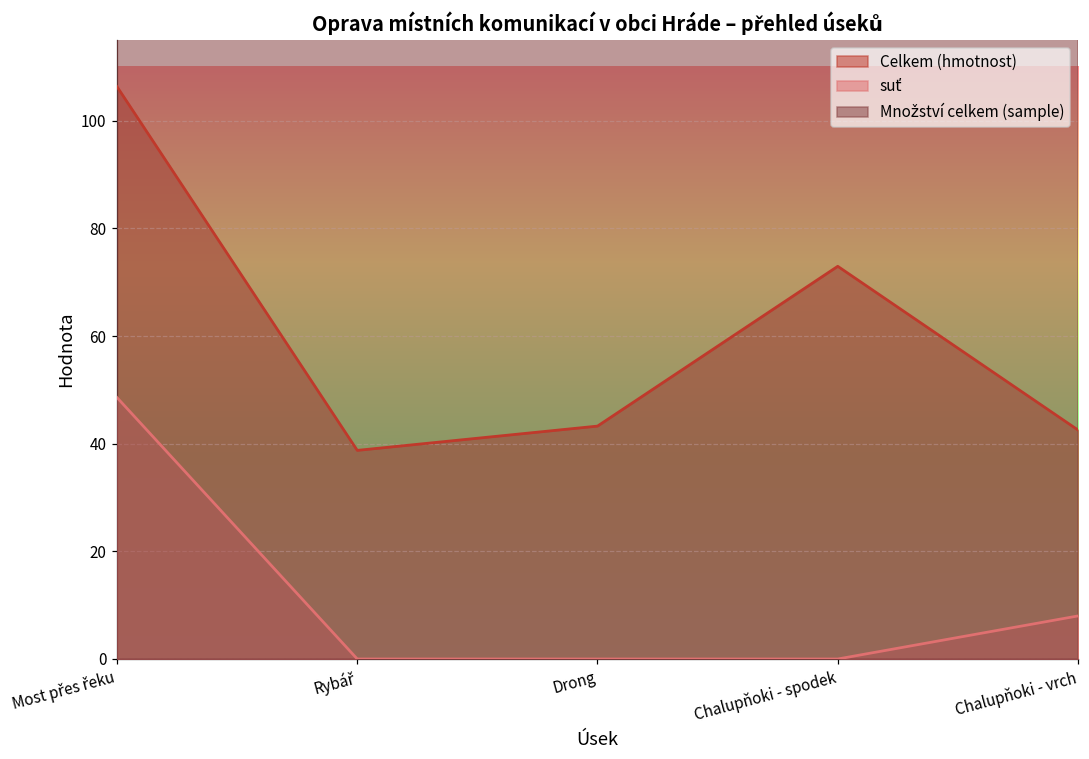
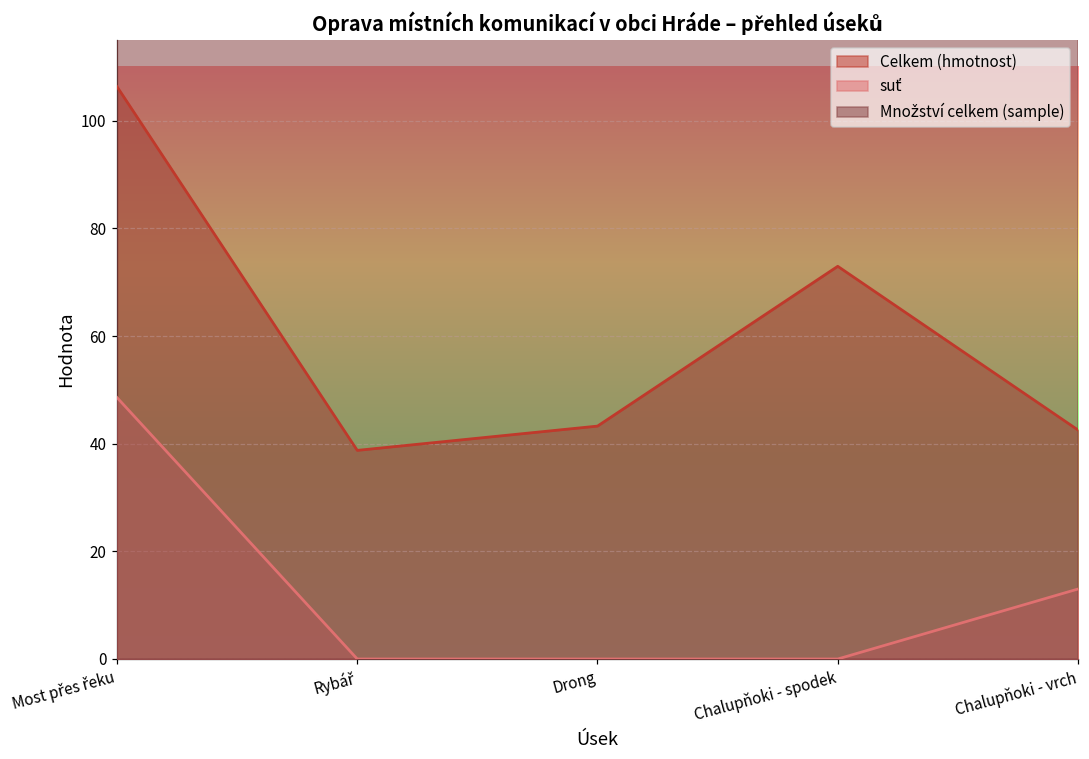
suť, Chalupňoki - vrch: 8 -> 13
